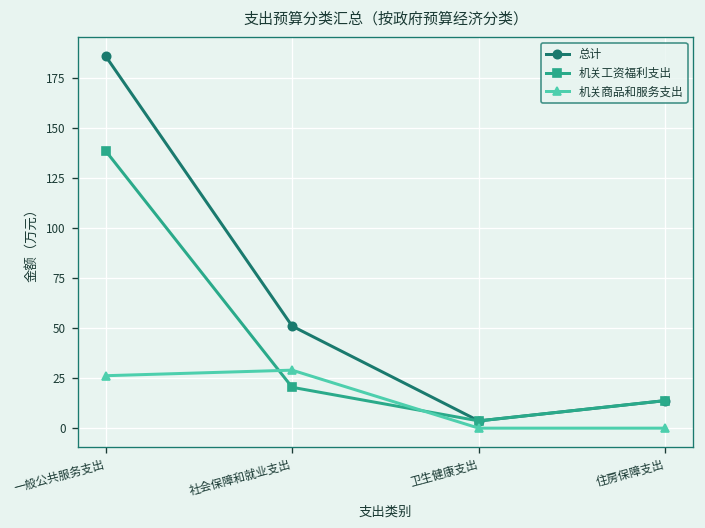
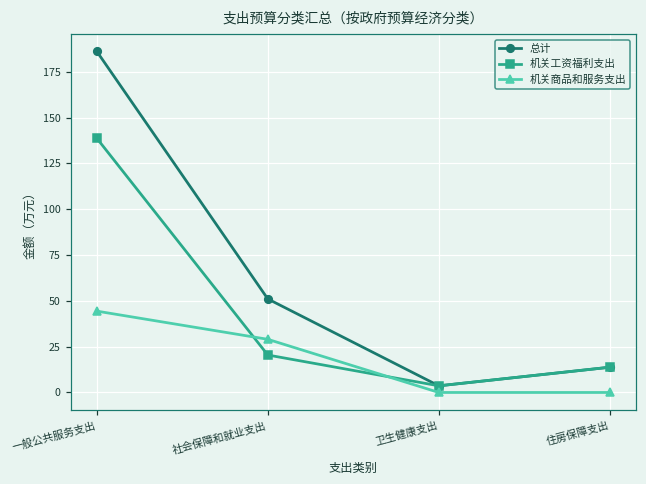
机关商品和服务支出, 一般公共服务支出: 26 -> 44
